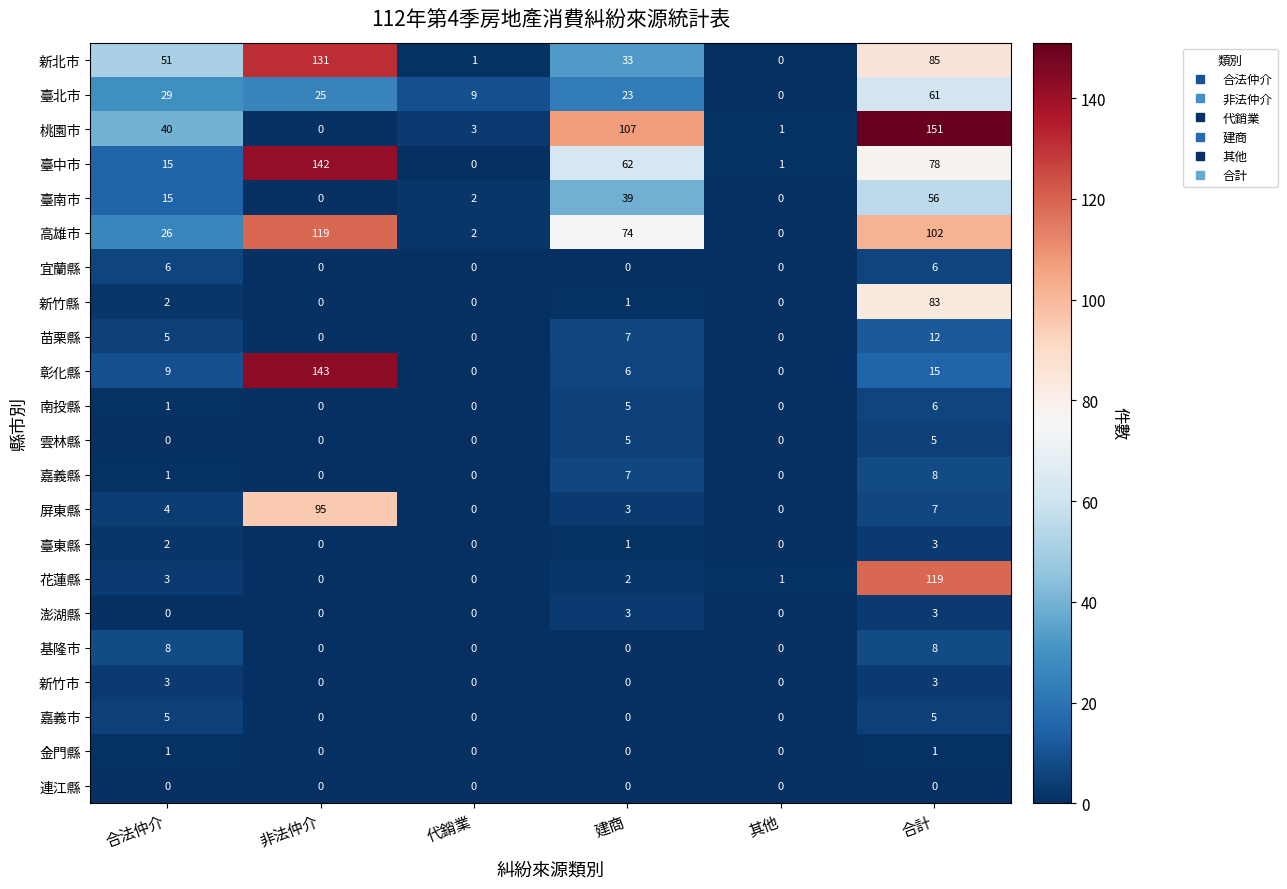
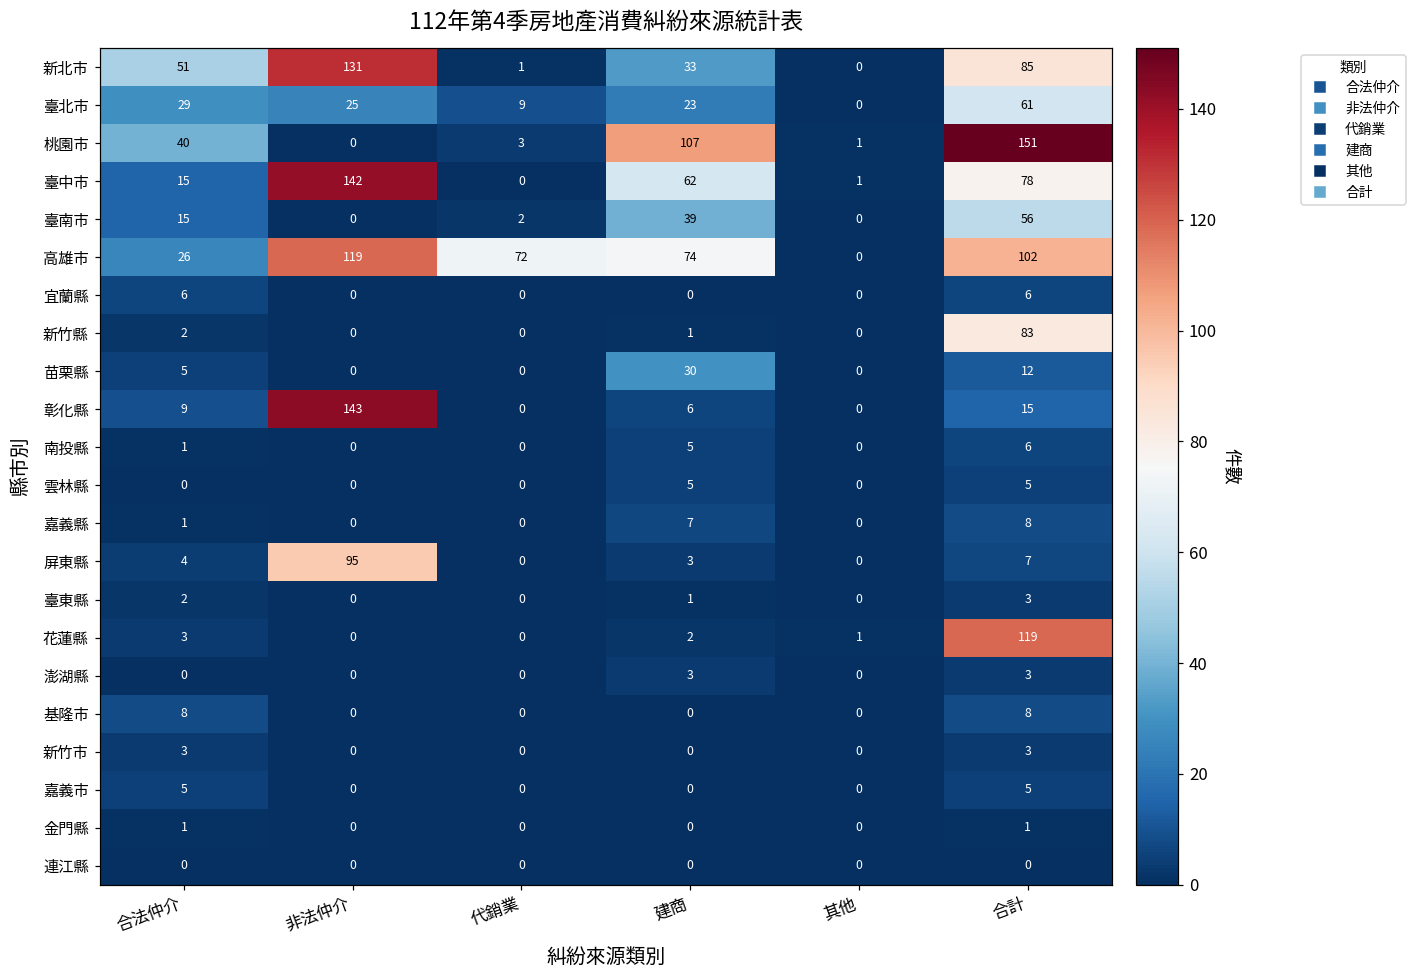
高雄市, 代銷業: 2 -> 72
苗栗縣, 建商: 7 -> 30
